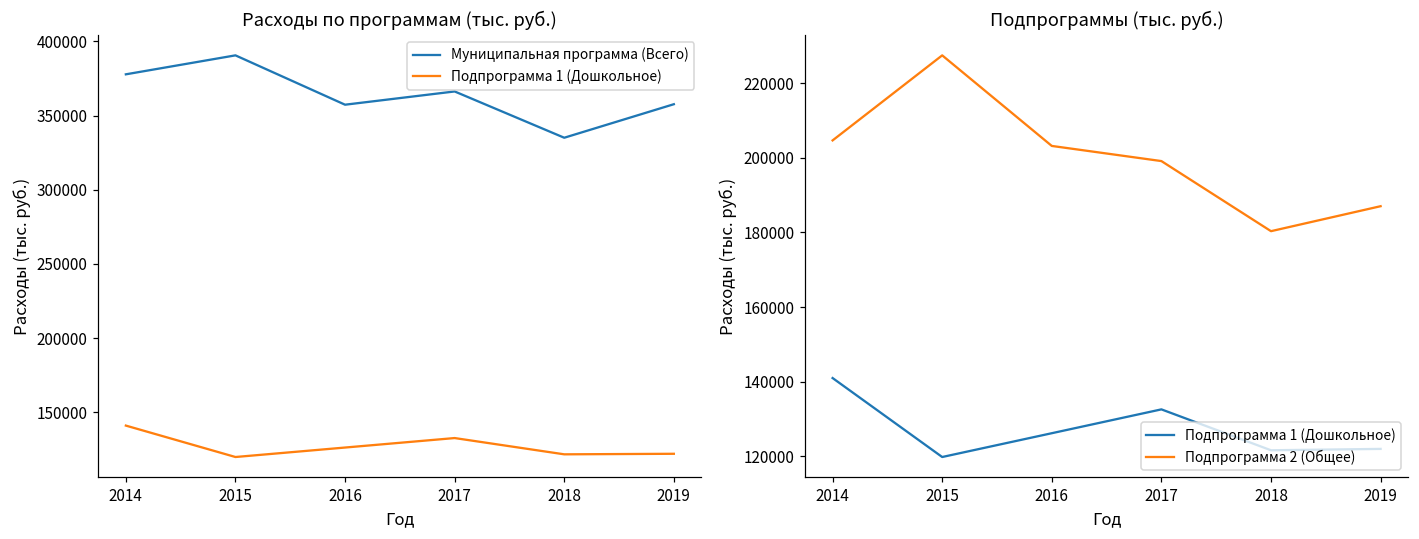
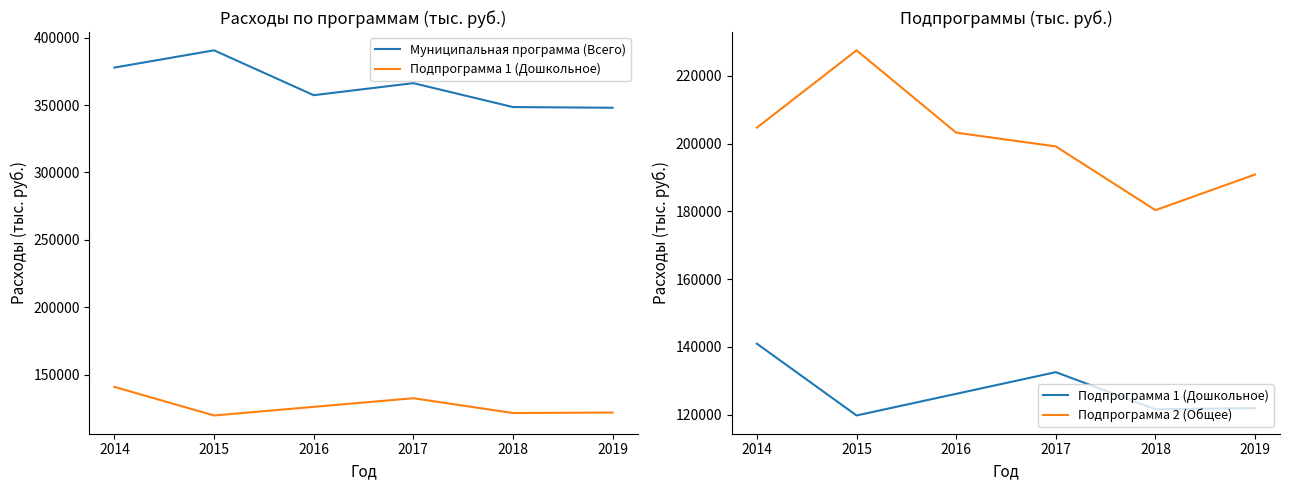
Расходы по программам (тыс. руб.), Муниципальная программа (Всего), 2018: 335000 -> 348000
Расходы по программам (тыс. руб.), Муниципальная программа (Всего), 2019: 358000 -> 348000
Подпрограммы (тыс. руб.), Подпрограмма 2 (Общее), 2019: 187000 -> 191000
